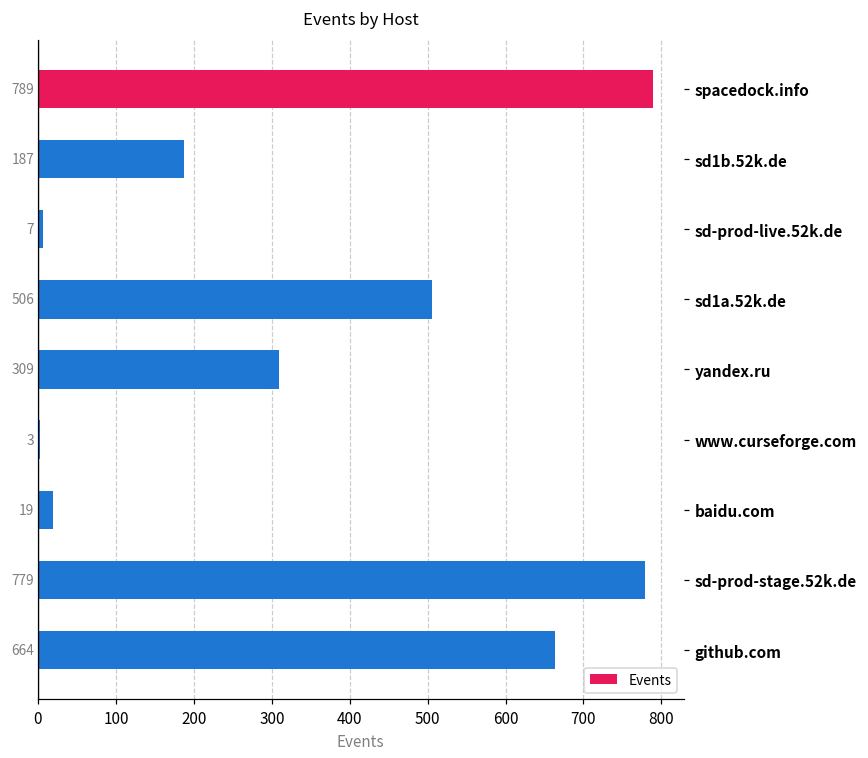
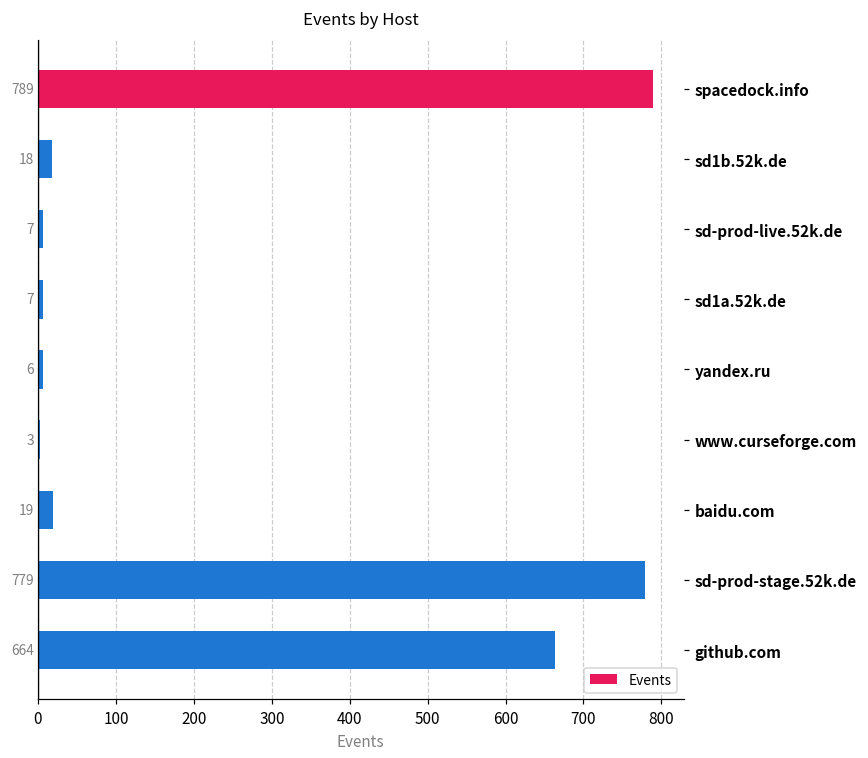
sd1b.52k.de: 187 -> 18
sd1a.52k.de: 506 -> 7
yandex.ru: 309 -> 6
